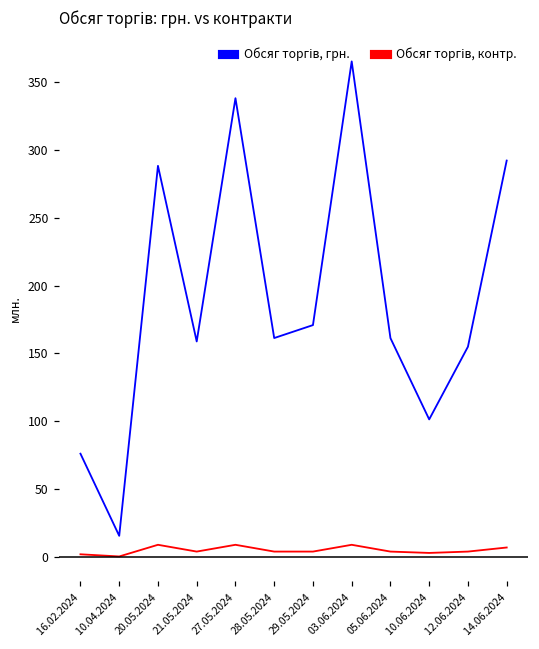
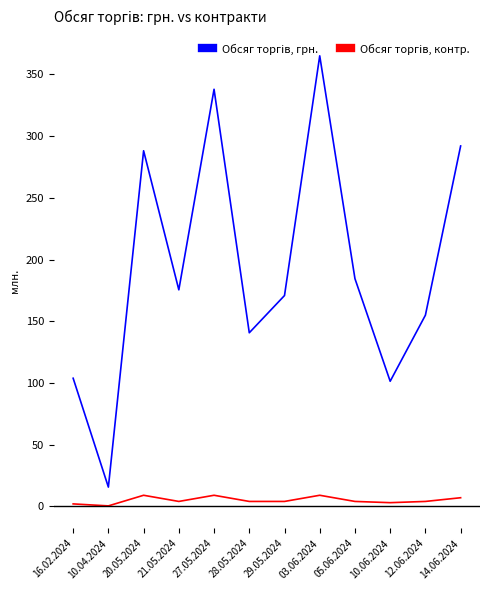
Обсяг торгів, грн., 16.02.2024: 76 -> 104
Обсяг торгів, грн., 21.05.2024: 159 -> 175
Обсяг торгів, грн., 28.05.2024: 161 -> 141
Обсяг торгів, грн., 05.06.2024: 161 -> 185
